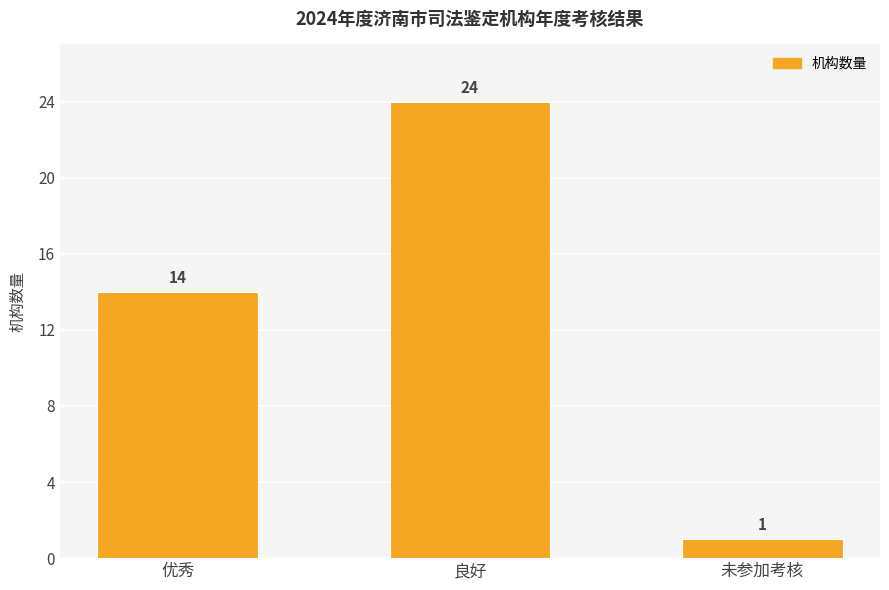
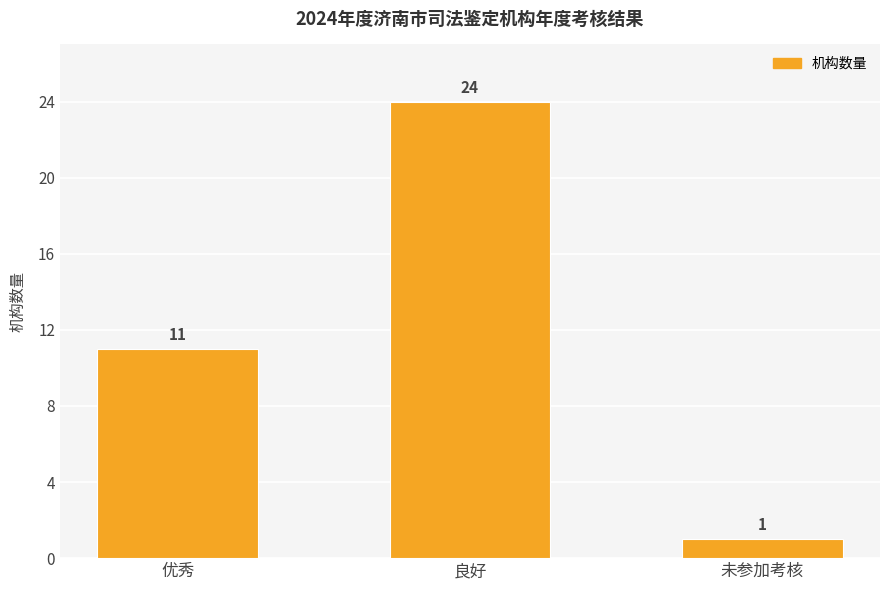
优秀: 14 -> 11
